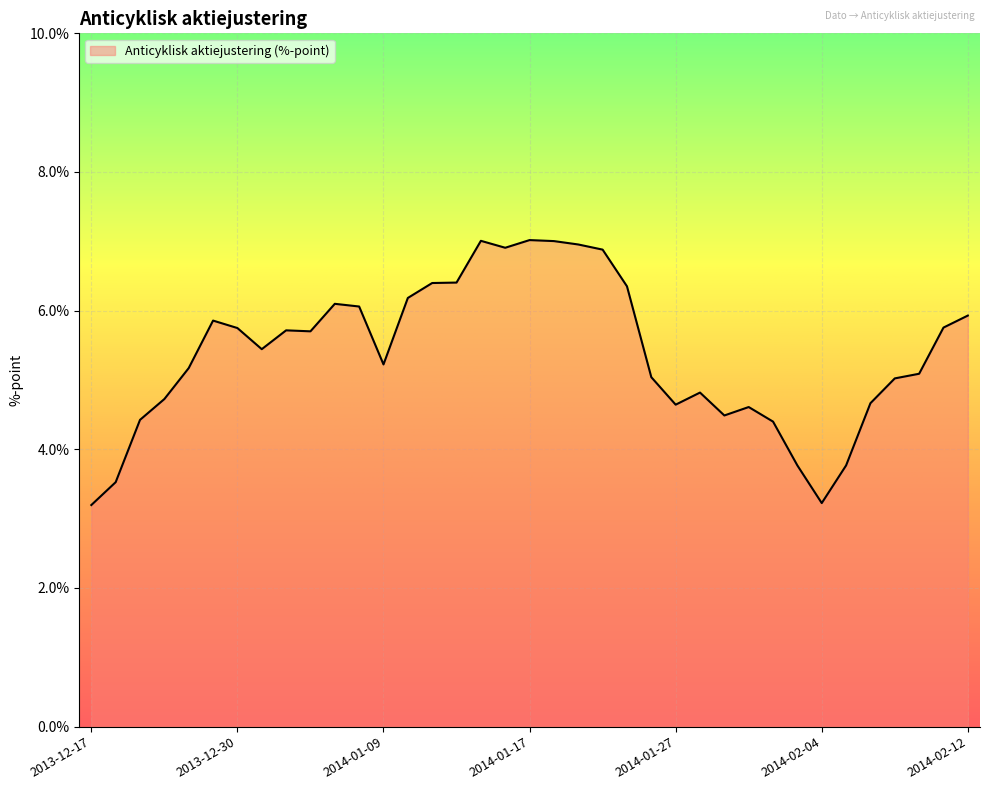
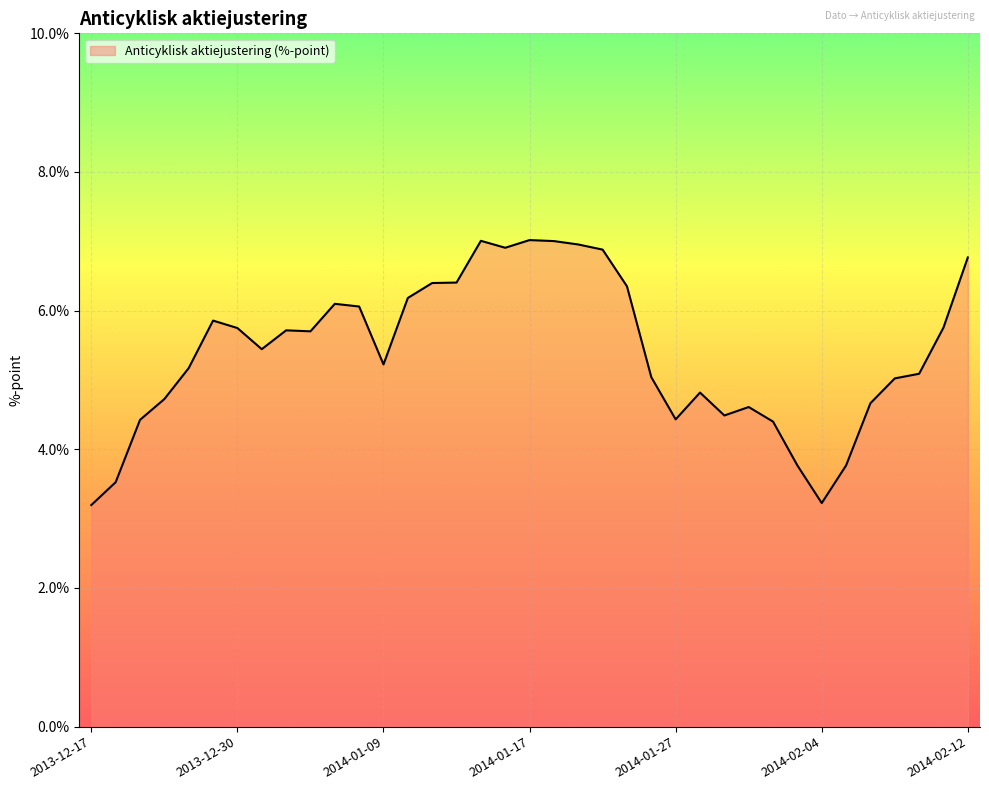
2014-01-27: 4.6% -> 4.4%
2014-02-12: 5.9% -> 6.8%
